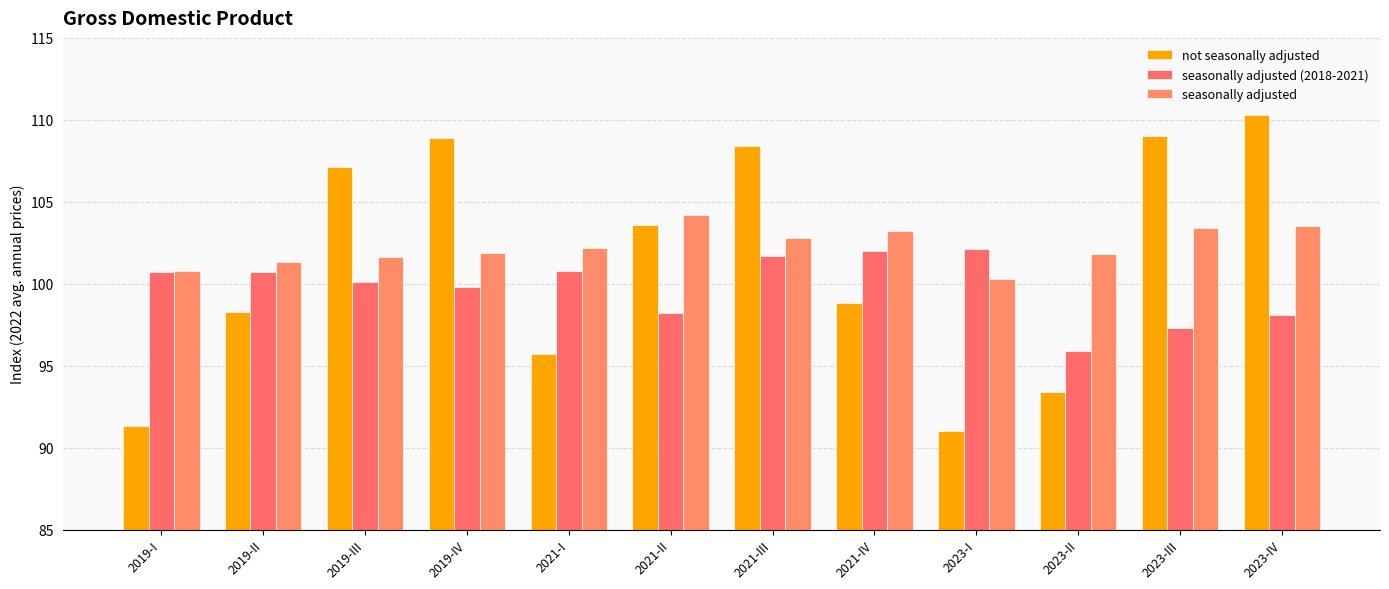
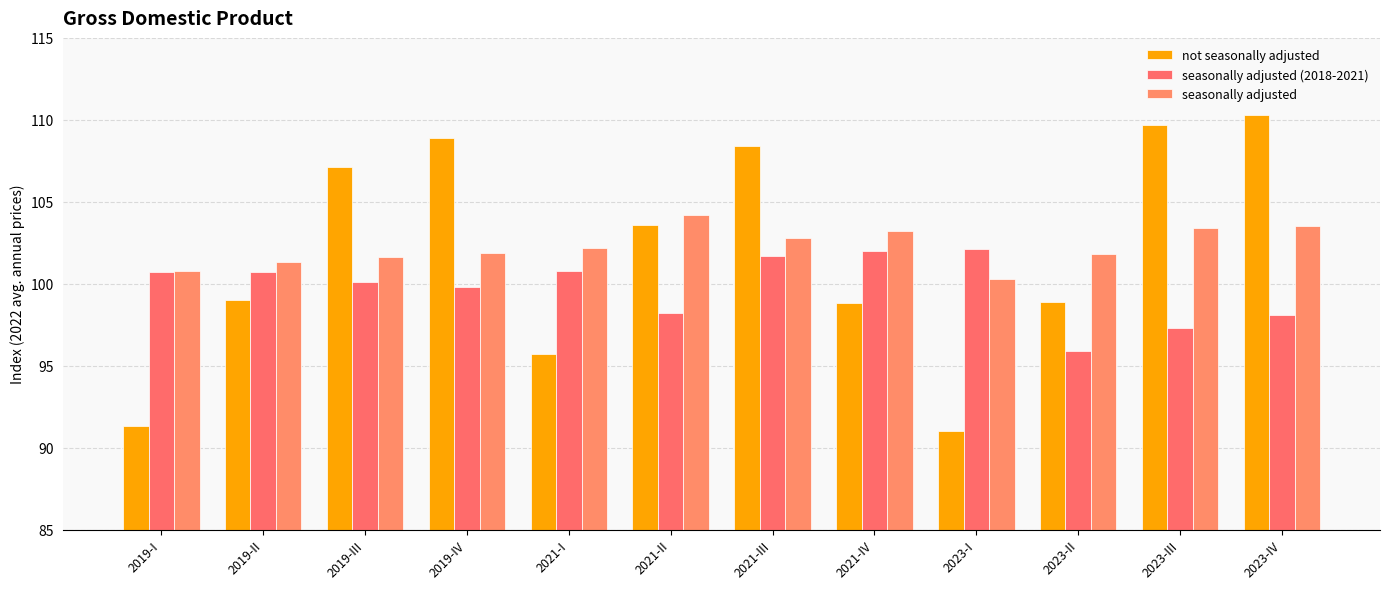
not seasonally adjusted, 2019-II: 98.3 -> 99.0
not seasonally adjusted, 2023-II: 93.4 -> 98.9
not seasonally adjusted, 2023-III: 109.0 -> 109.7
